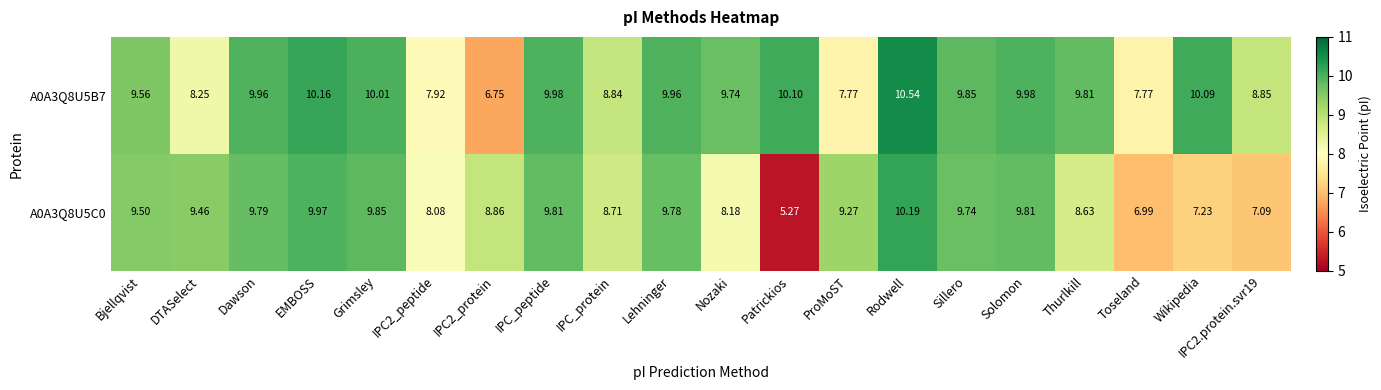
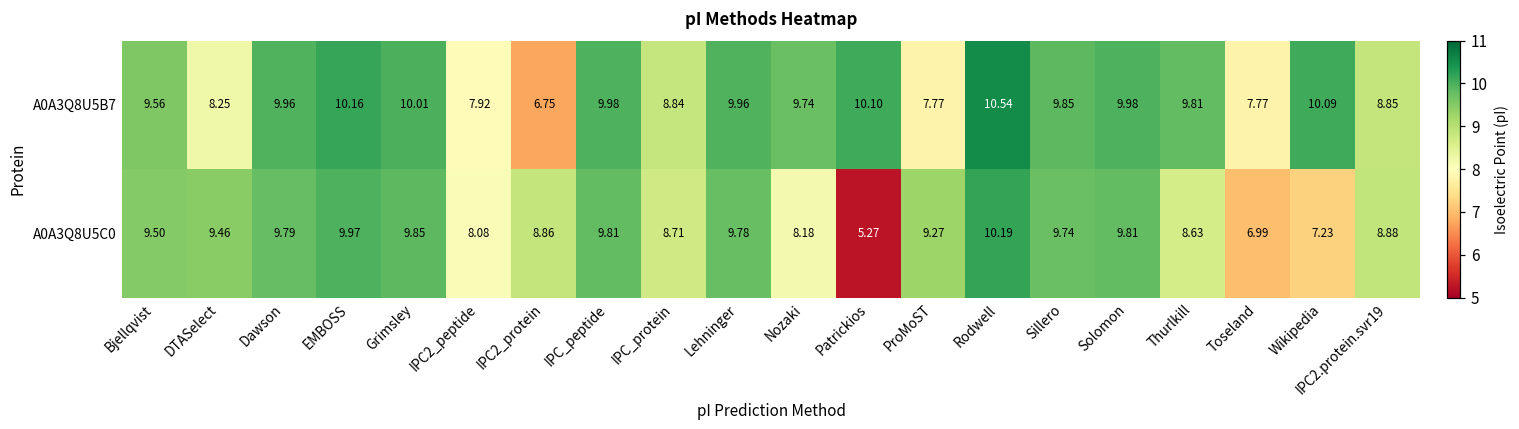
A0A3Q8U5C0, IPC2.protein.svr19: 7.09 -> 8.88
